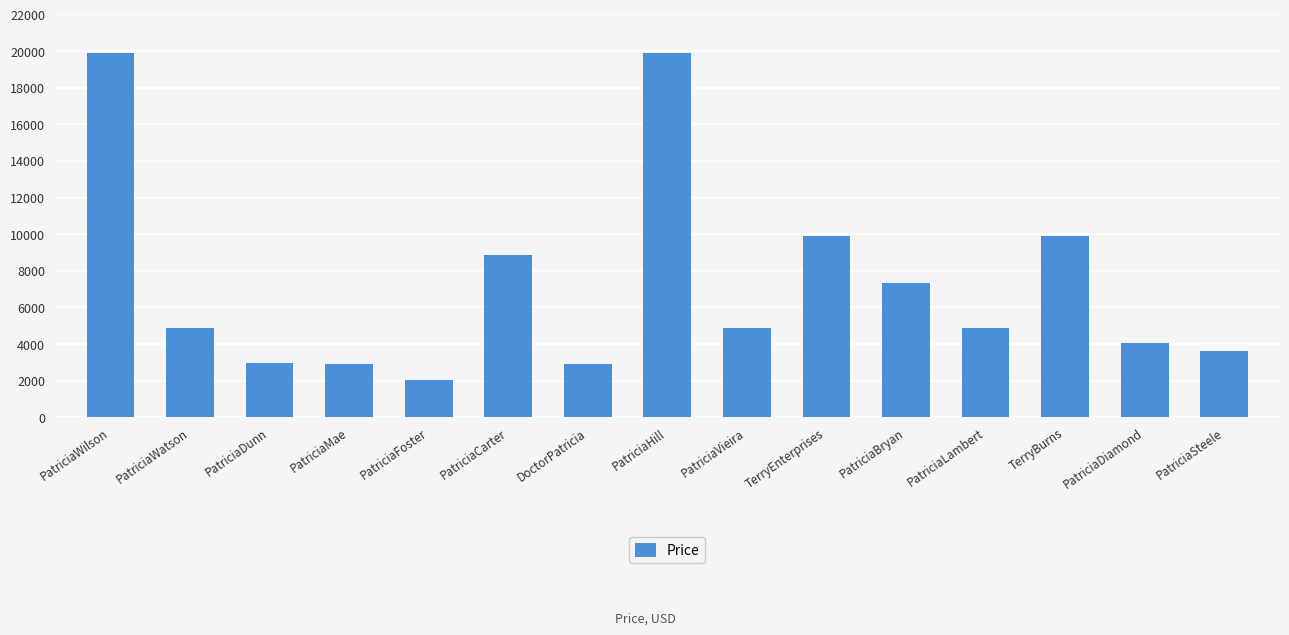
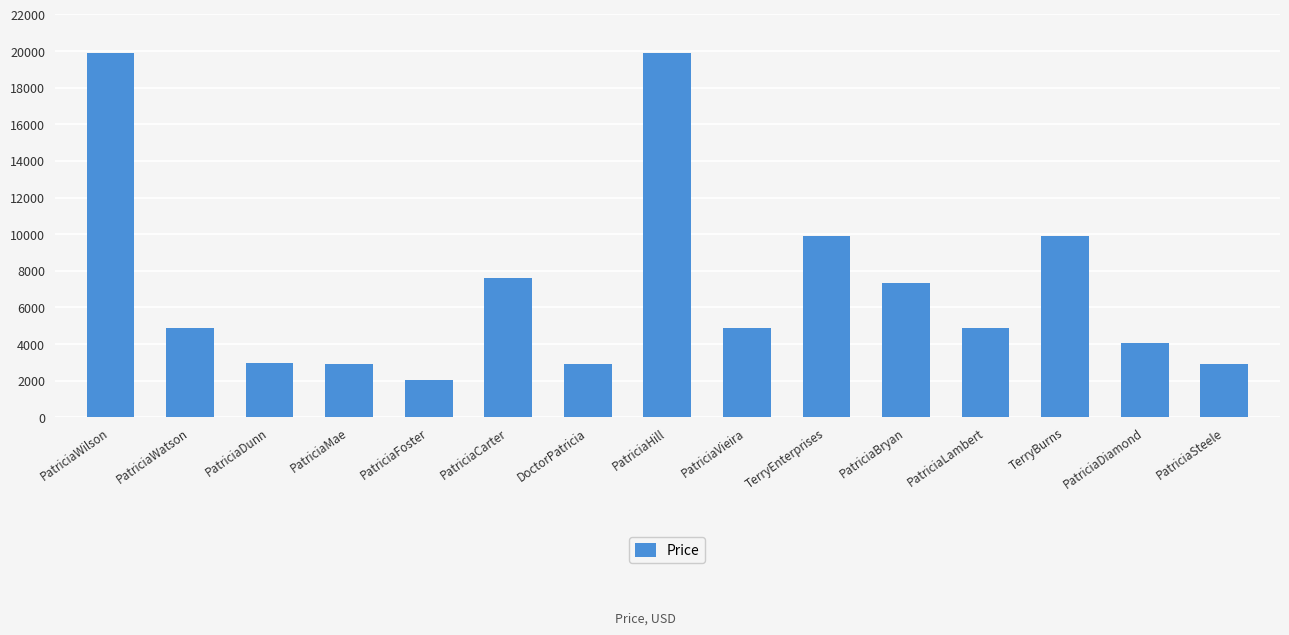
PatriciaCarter: 8900 -> 7600
PatriciaSteele: 3600 -> 2900
